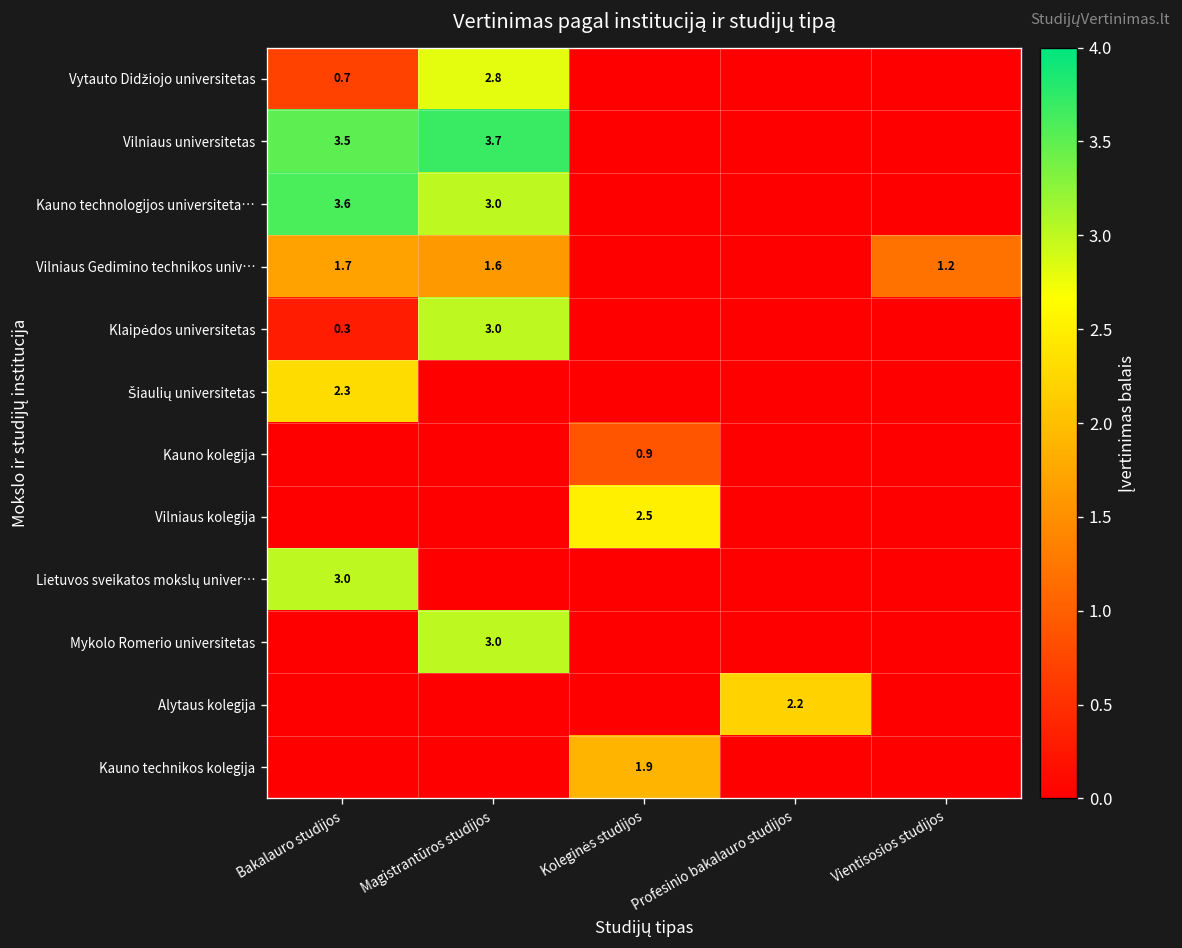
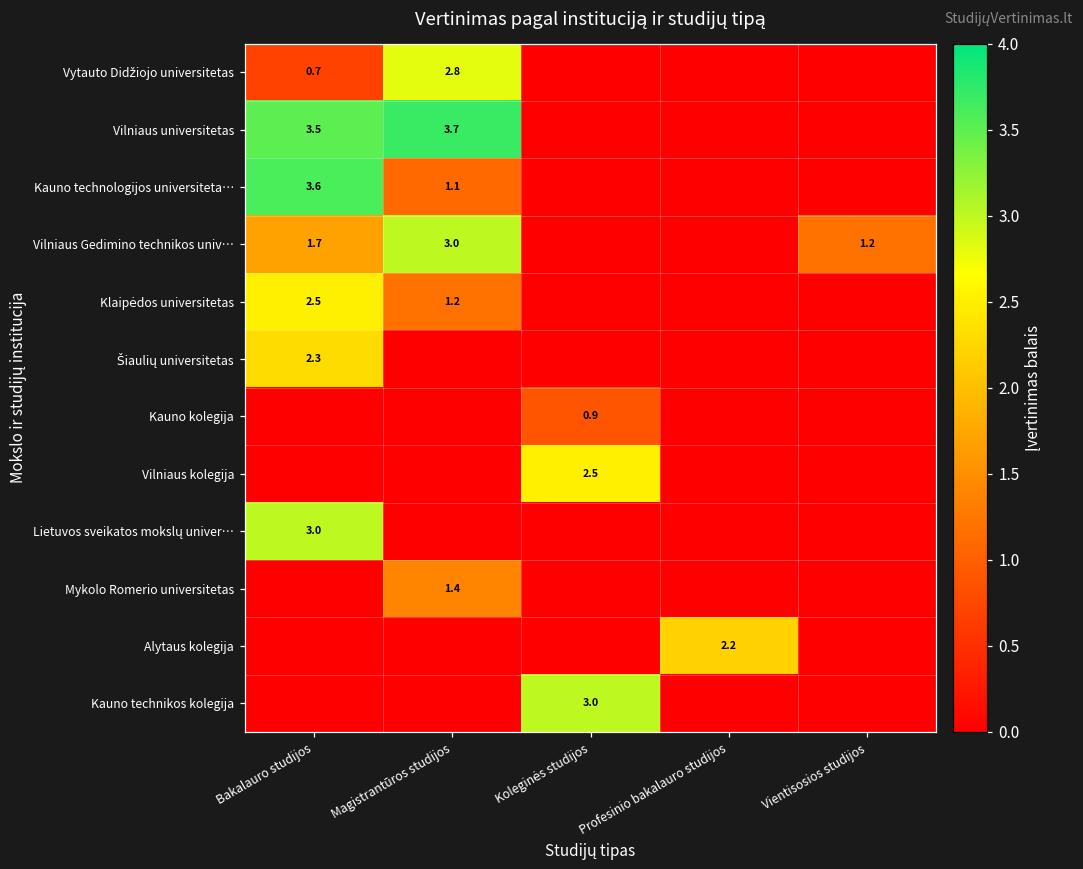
Kauno technologijos universiteta…, Magistrantūros studijos: 3.0 -> 1.1
Vilniaus Gedimino technikos univ…, Magistrantūros studijos: 1.6 -> 3.0
Klaipėdos universitetas, Bakalauro studijos: 0.3 -> 2.5
Klaipėdos universitetas, Magistrantūros studijos: 3.0 -> 1.2
Mykolo Romerio universitetas, Magistrantūros studijos: 3.0 -> 1.4
Kauno technikos kolegija, Koleginės studijos: 1.9 -> 3.0
